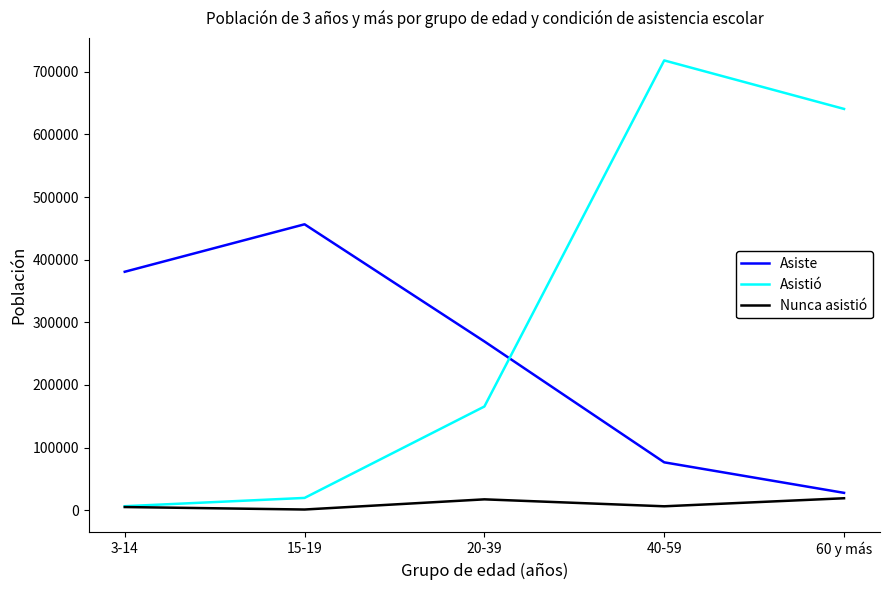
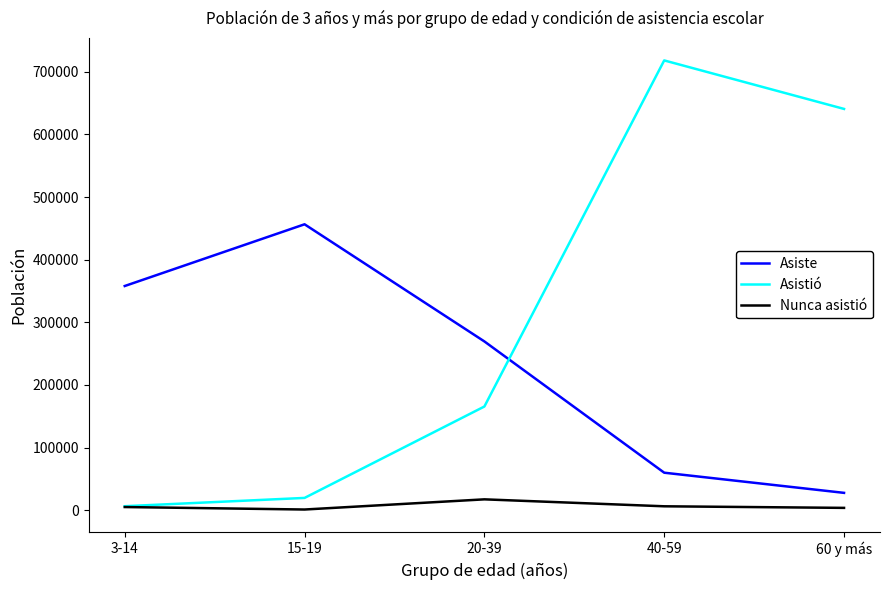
Asiste, 3-14: 380000 -> 360000
Asiste, 40-59: 80000 -> 60000
Nunca asistió, 60 y más: 20000 -> 0
